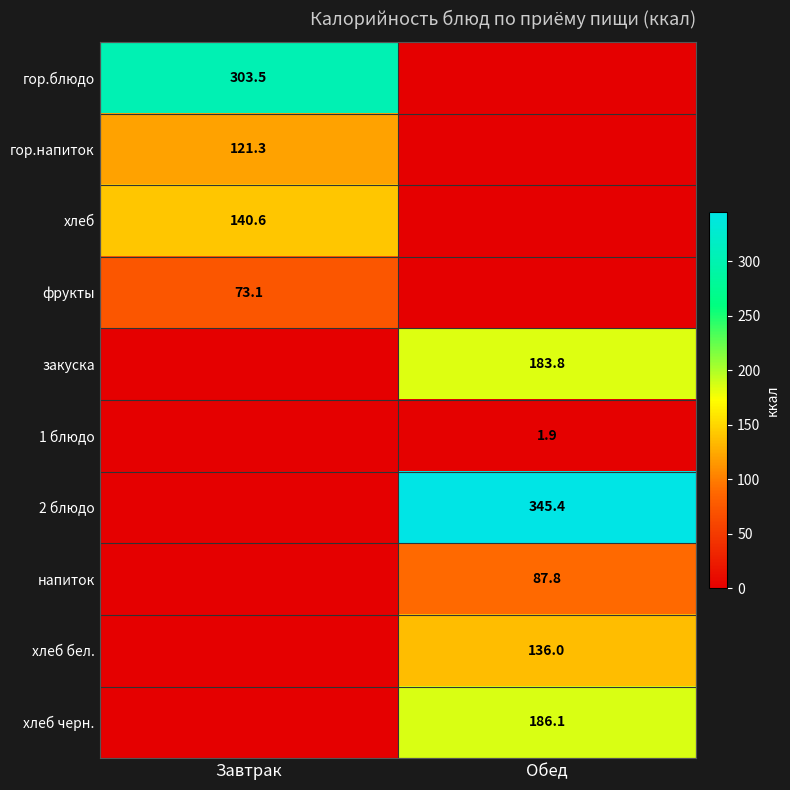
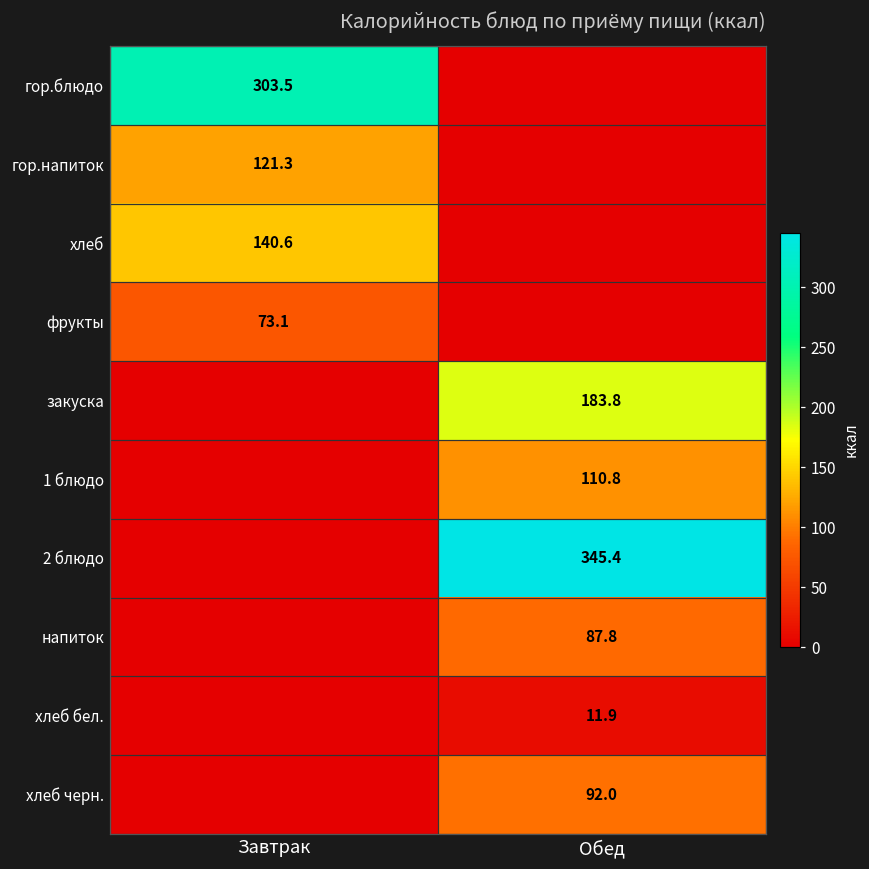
1 блюдо, Обед: 1.9 -> 110.8
хлеб бел., Обед: 136.0 -> 11.9
хлеб черн., Обед: 186.1 -> 92.0
